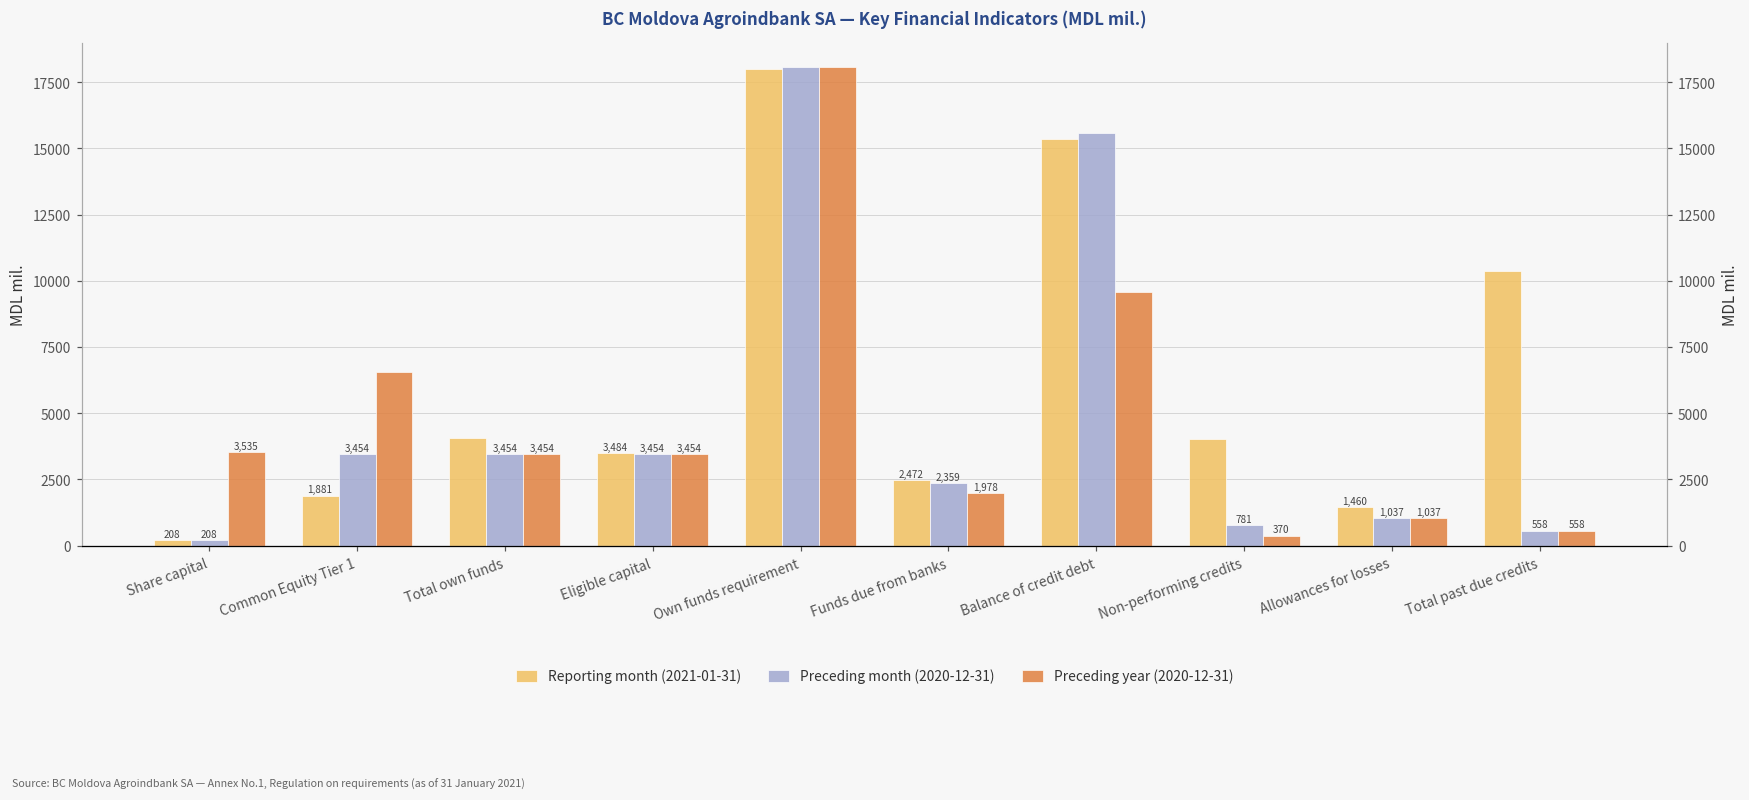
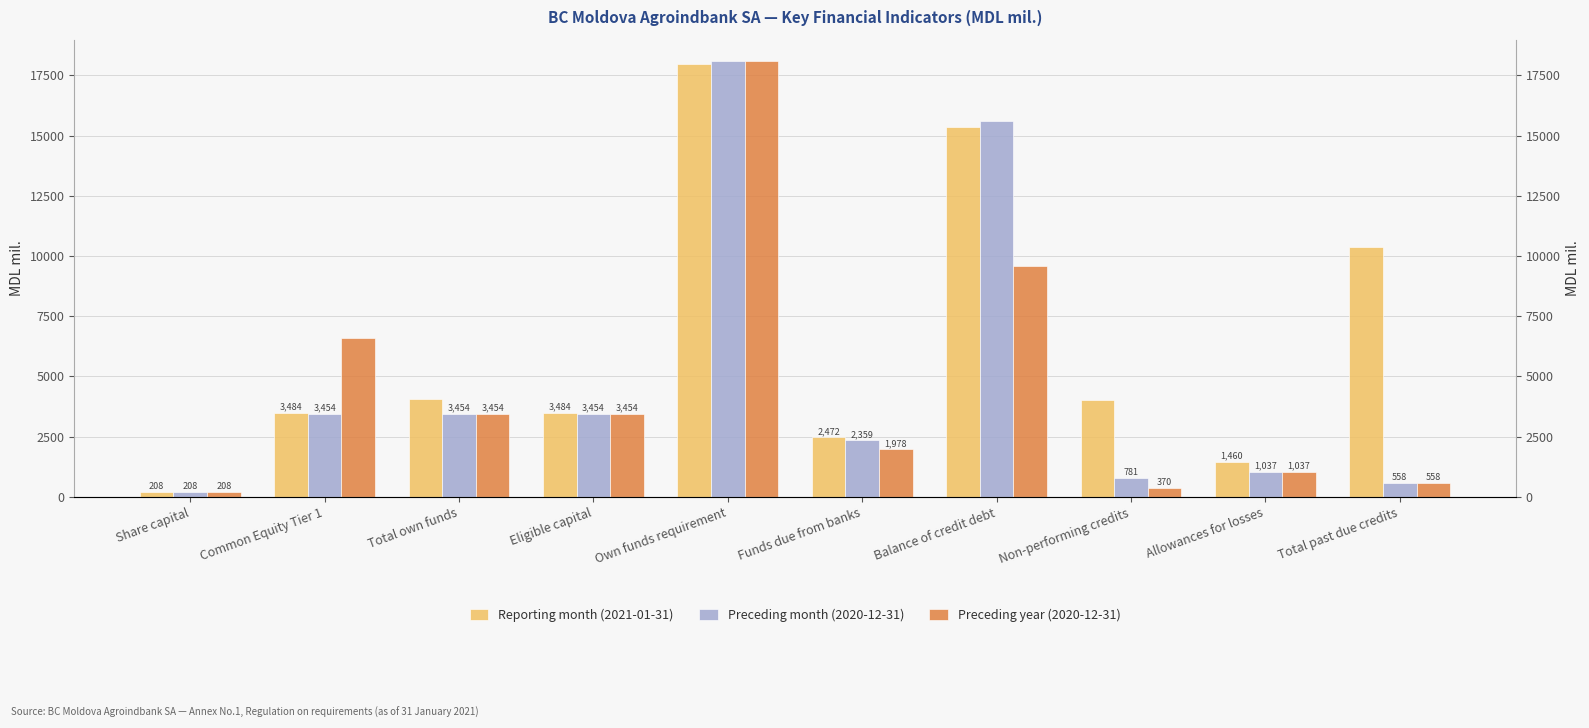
Preceding year (2020-12-31), Share capital: 3,535 -> 208
Reporting month (2021-01-31), Common Equity Tier 1: 1,881 -> 3,484
